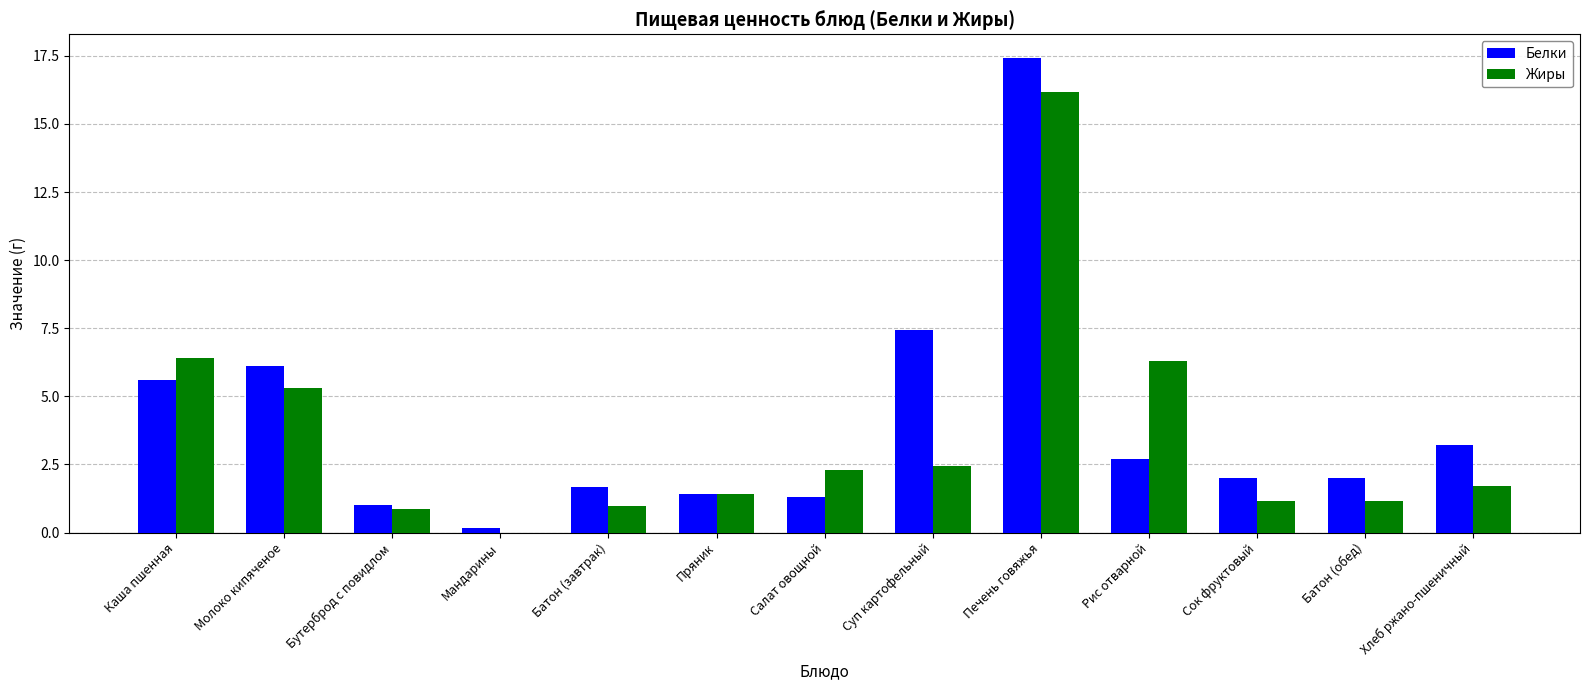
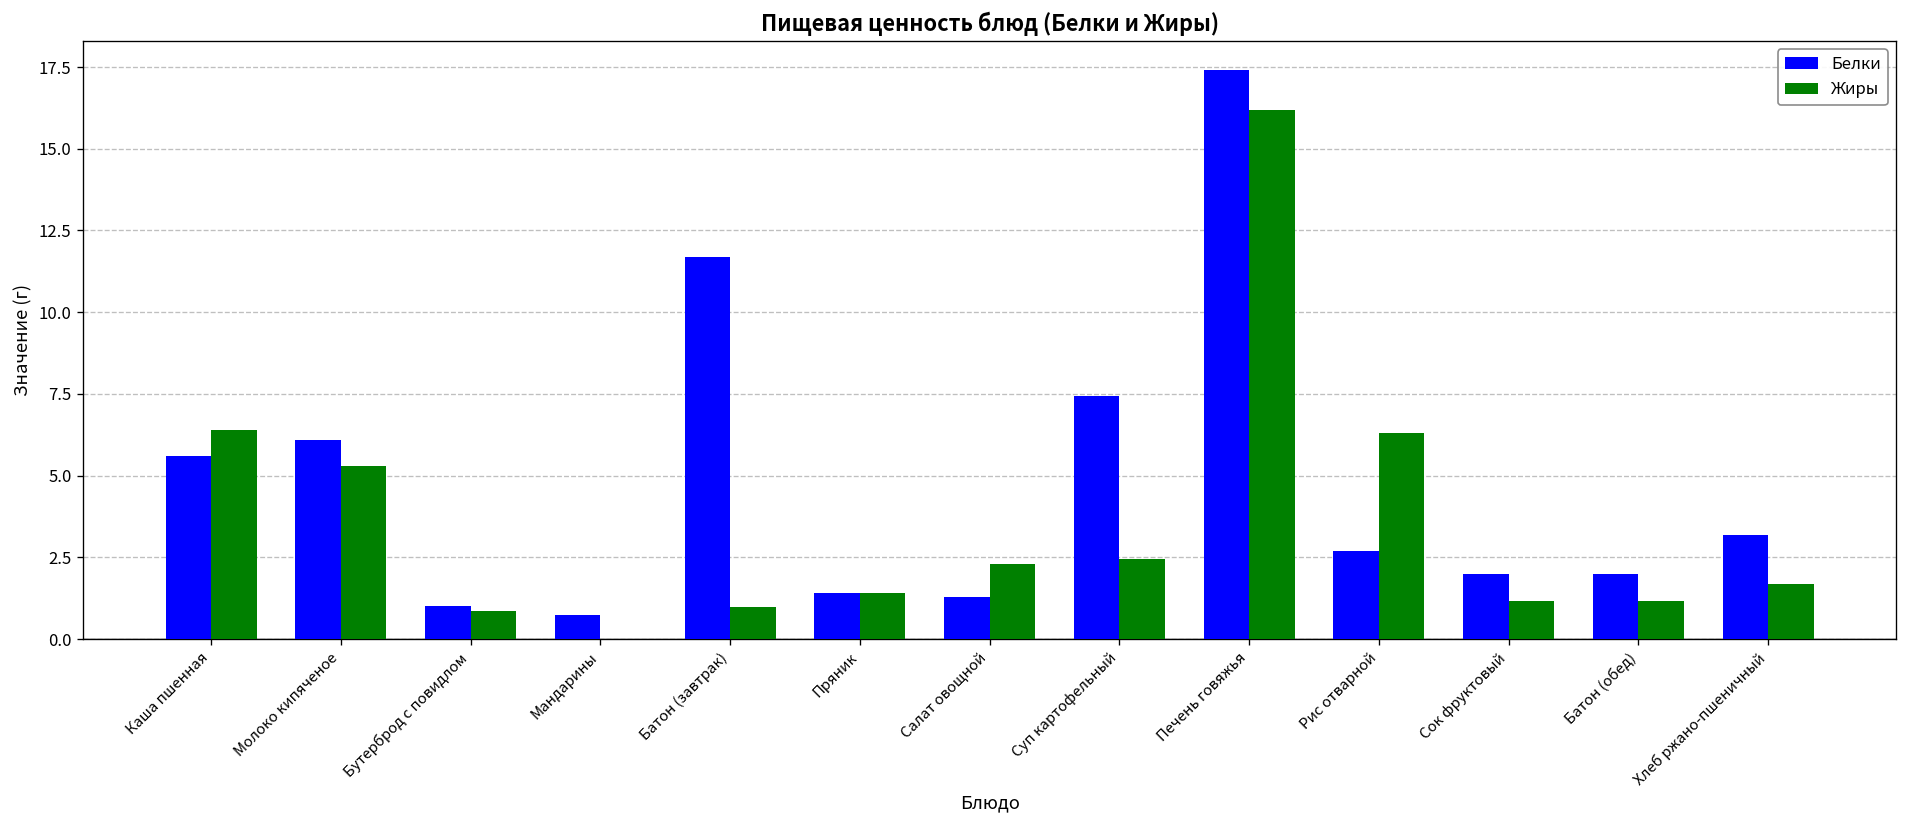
Белки, Мандарины: 0.2 -> 0.8
Белки, Батон (завтрак): 1.7 -> 11.7
